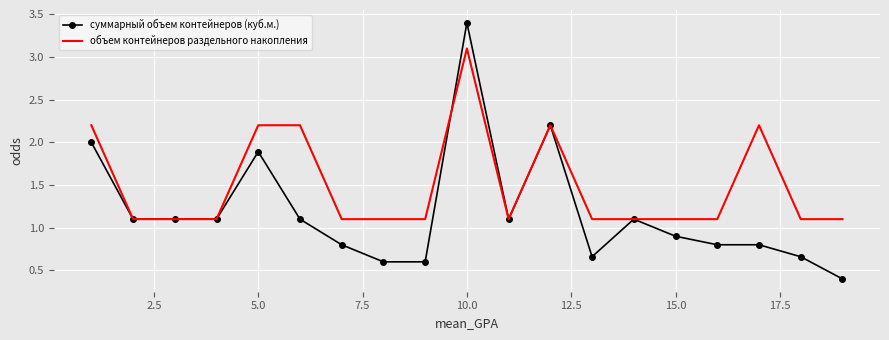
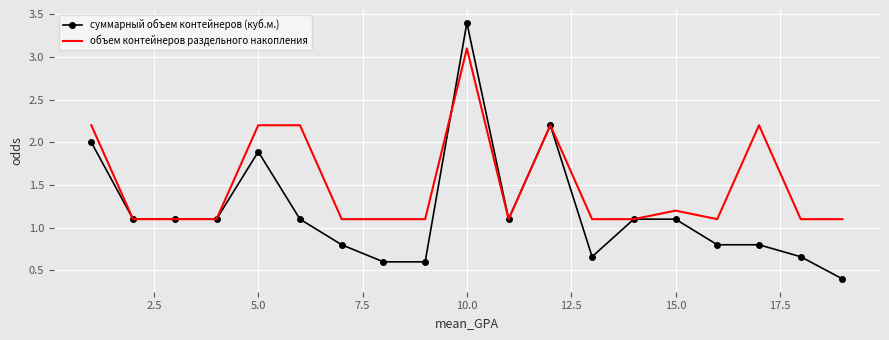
суммарный объем контейнеров (куб.м.), 15.0: 0.9 -> 1.1
объем контейнеров раздельного накопления, 15.0: 1.1 -> 1.2
